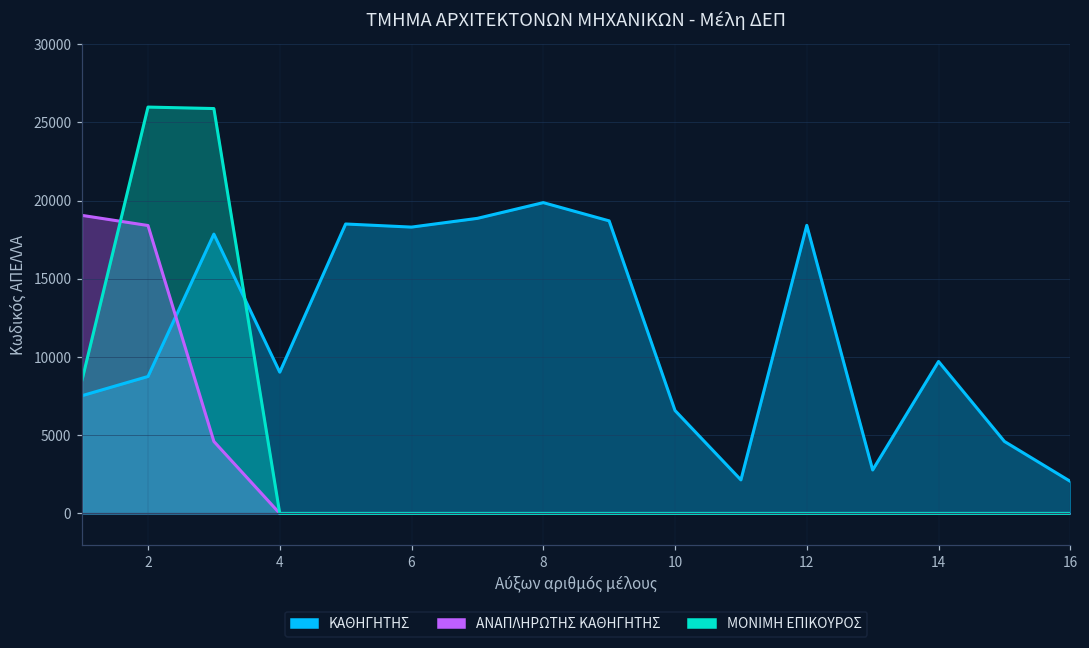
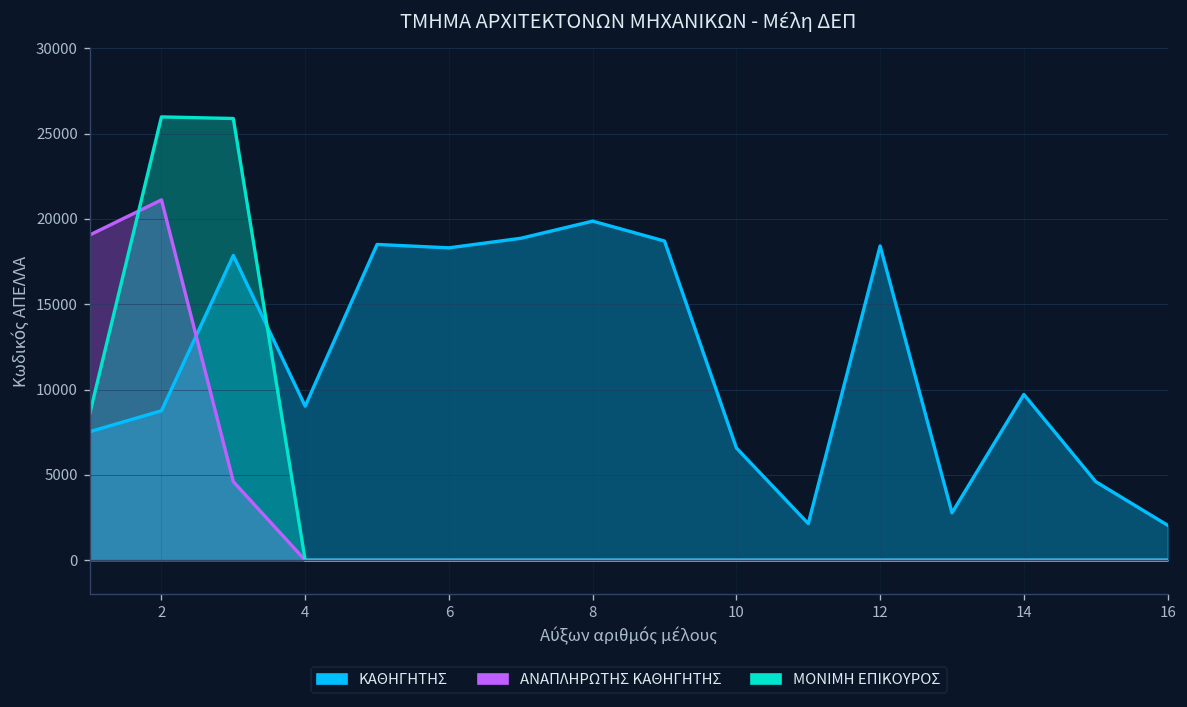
ΑΝΑΠΛΗΡΩΤΗΣ ΚΑΘΗΓΗΤΗΣ, 2: 18400 -> 21100
